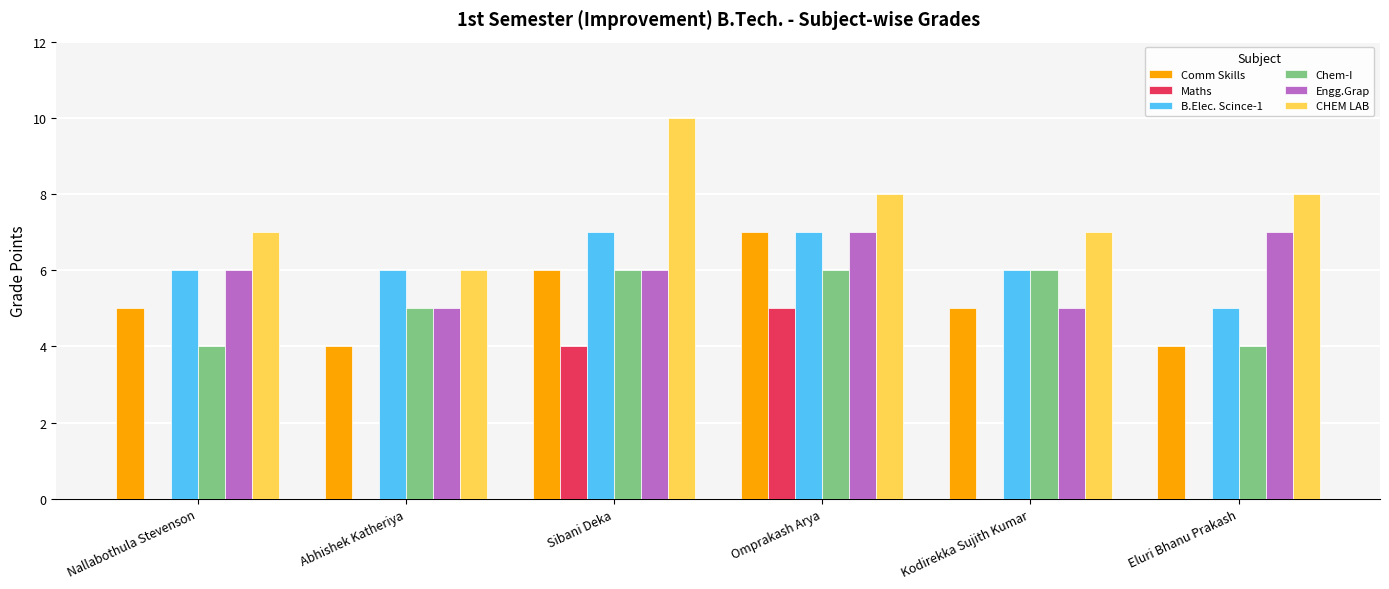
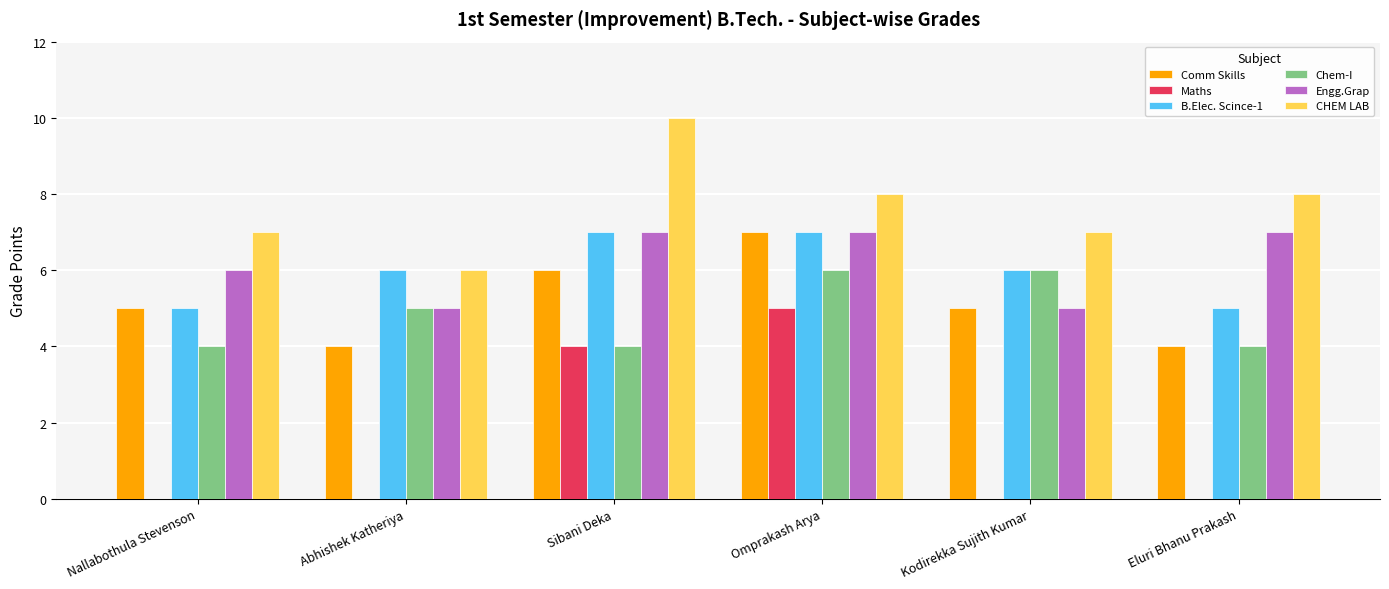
B.Elec. Scince-1, Nallabothula Stevenson: 6 -> 5
Chem-I, Sibani Deka: 6 -> 4
Engg.Grap, Sibani Deka: 6 -> 7
